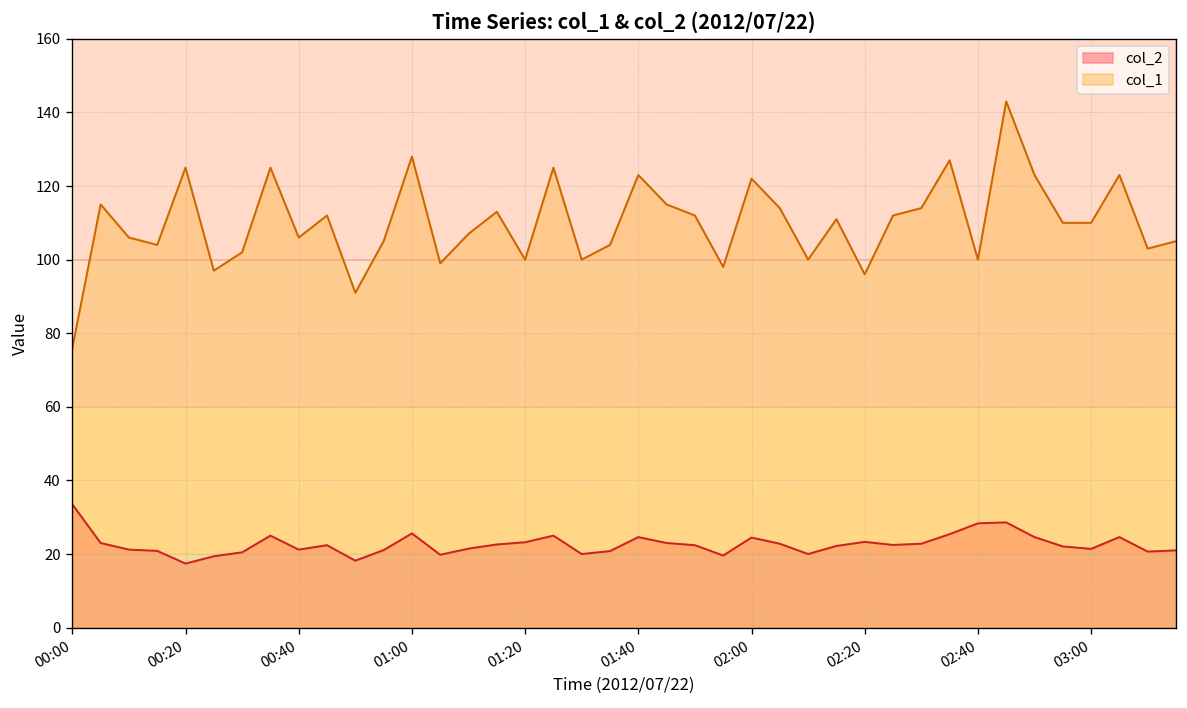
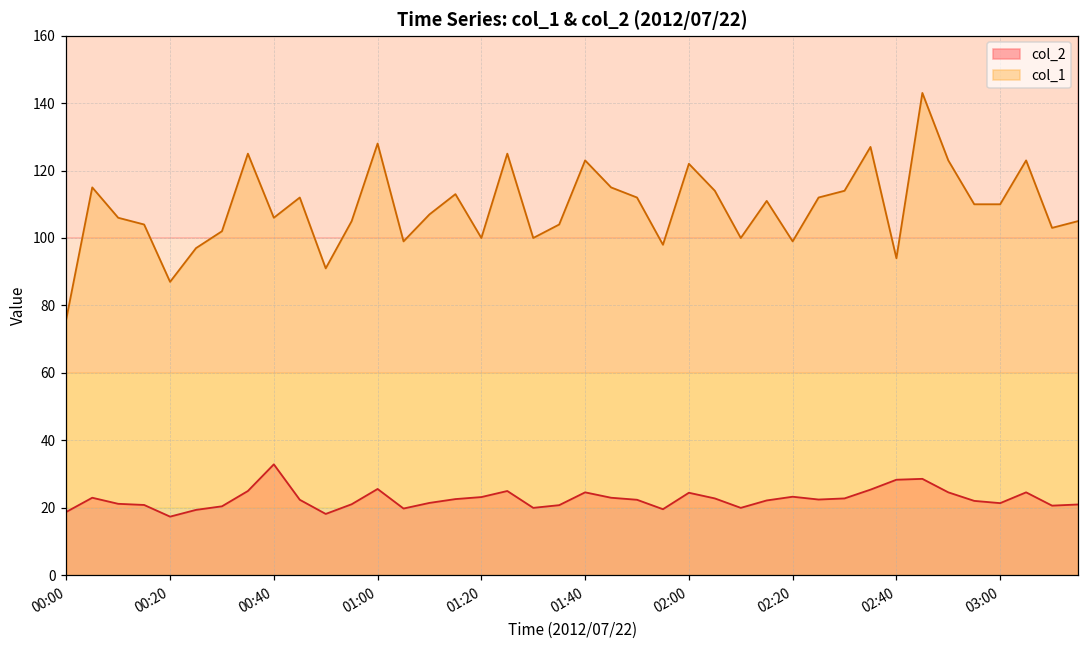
col_2, 00:00: 34 -> 19
col_1, 00:20: 125 -> 87
col_2, 00:40: 21 -> 33
col_1, 02:20: 96 -> 99
col_1, 02:40: 100 -> 94
